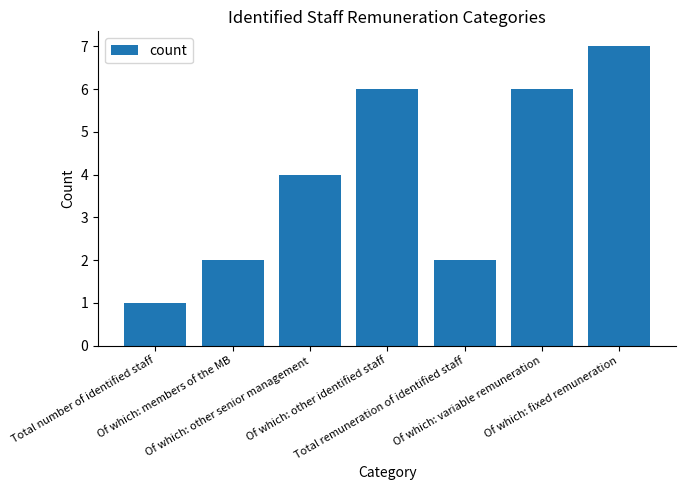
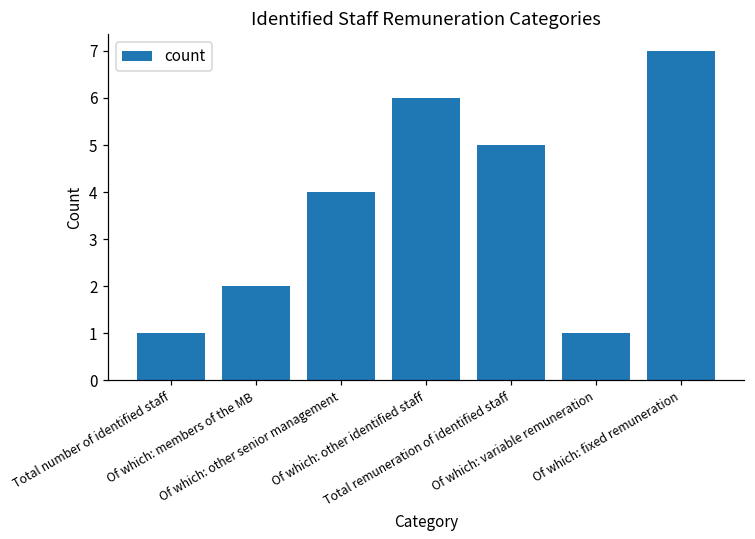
Total remuneration of identified staff: 2 -> 5
Of which: variable remuneration: 6 -> 1
